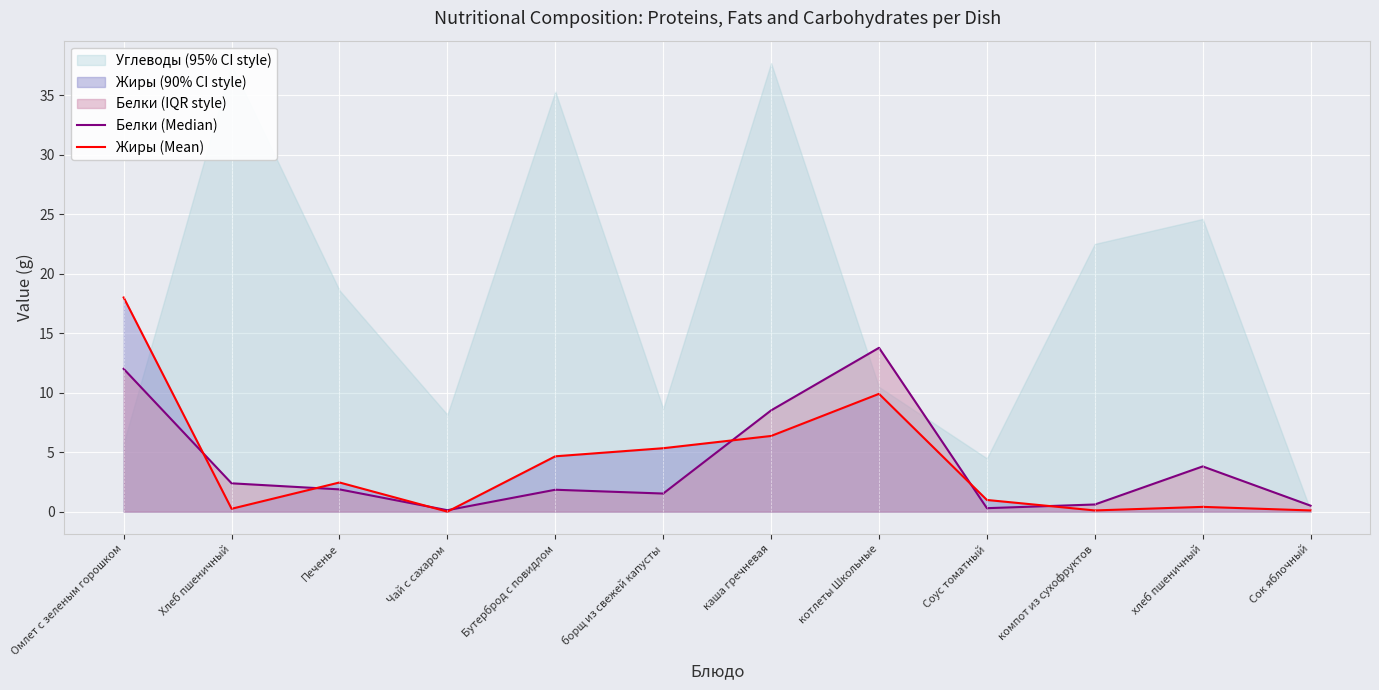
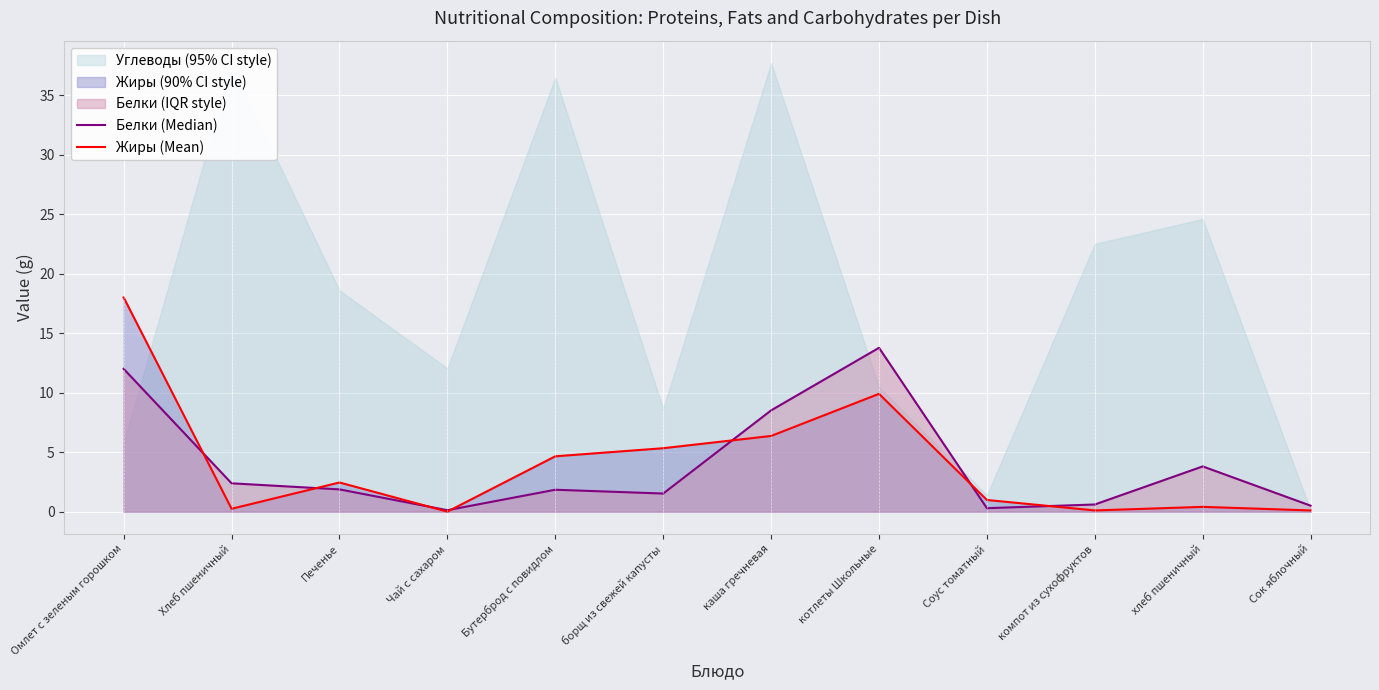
Углеводы (95% CI style), Чай с сахаром: 8.2 -> 12.0
Углеводы (95% CI style), Бутерброд с повидлом: 35.3 -> 36.5
Углеводы (95% CI style), Соус томатный: 4.5 -> 1.4
